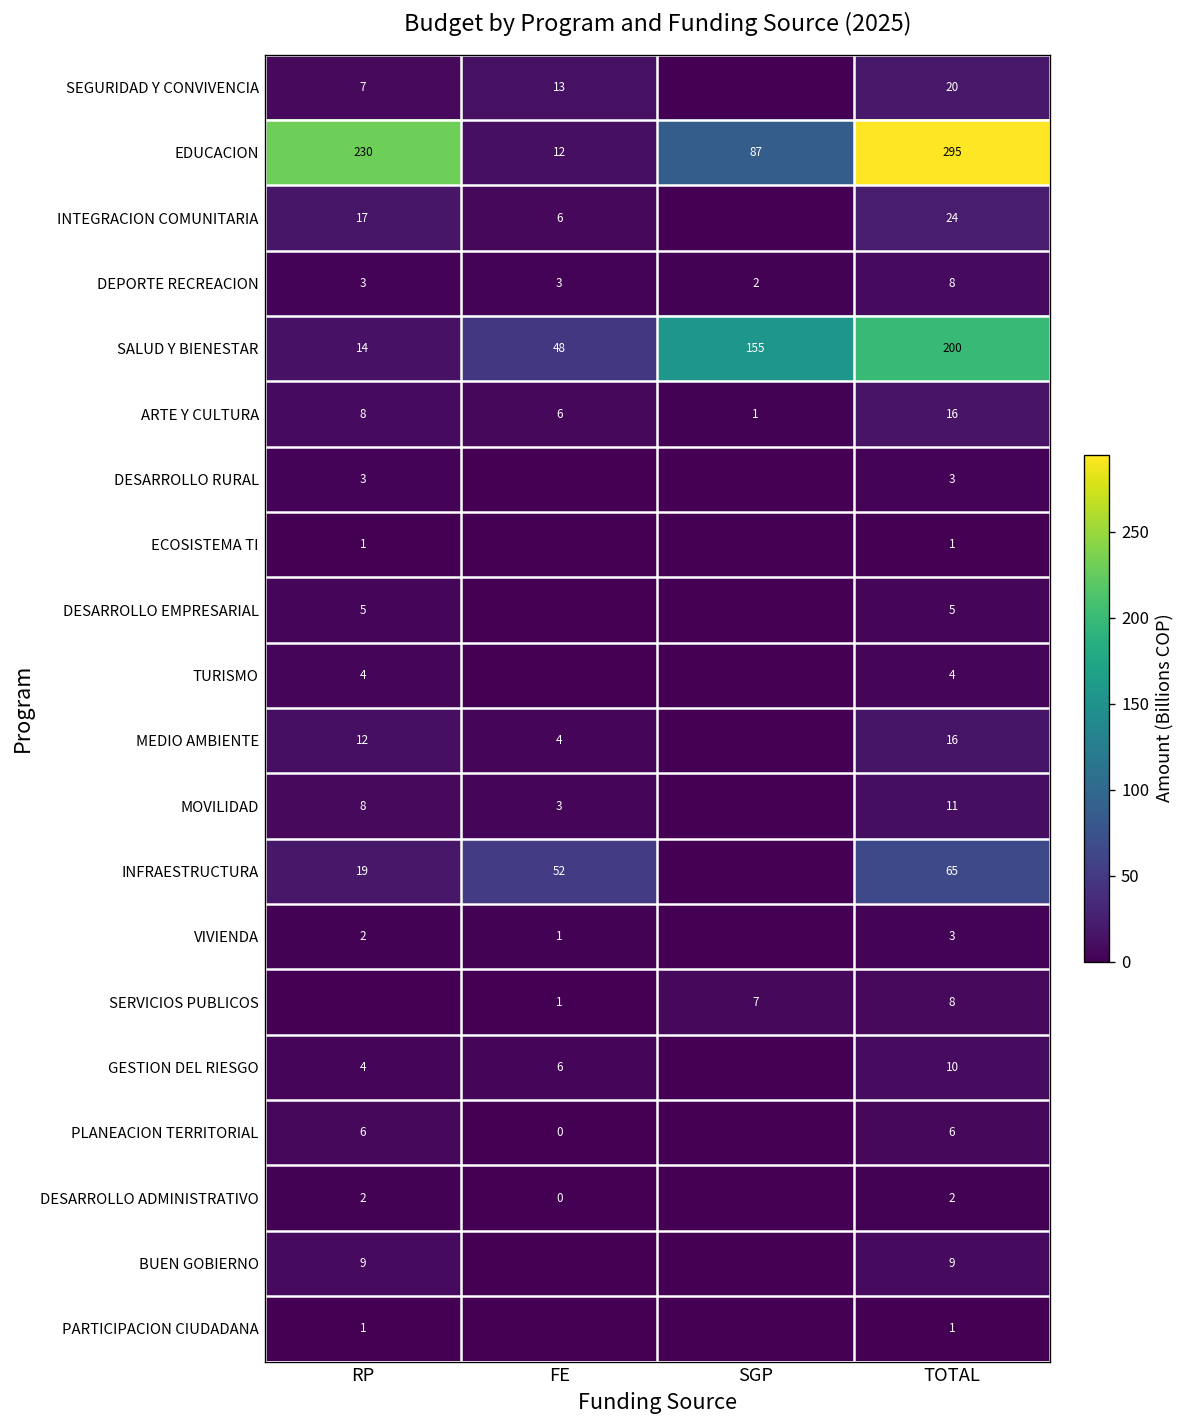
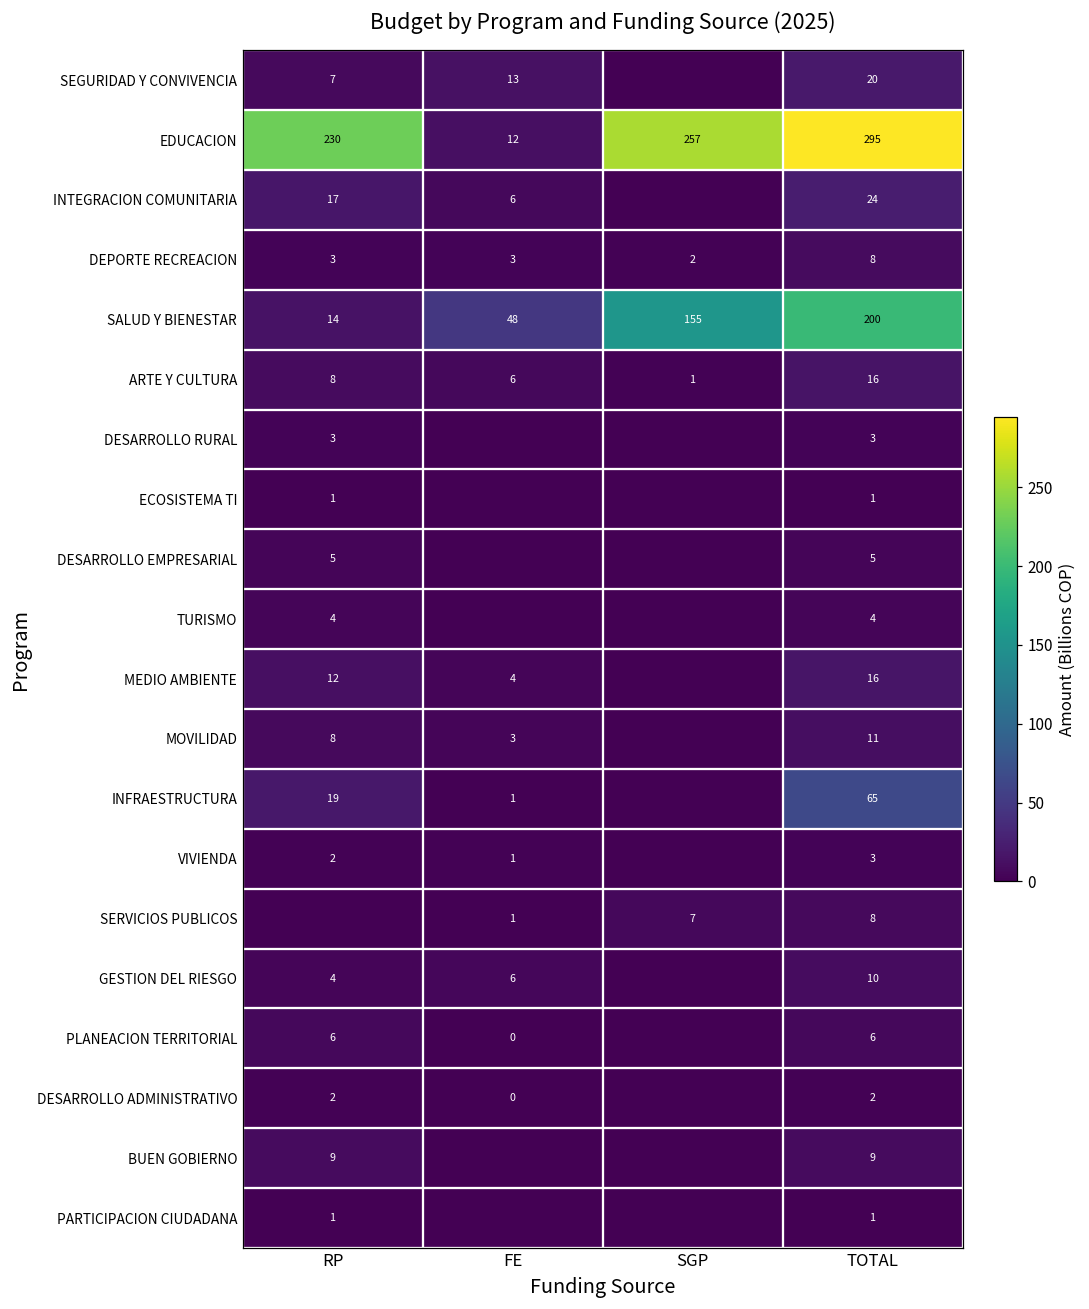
EDUCACION, SGP: 87 -> 257
INFRAESTRUCTURA, FE: 52 -> 1
